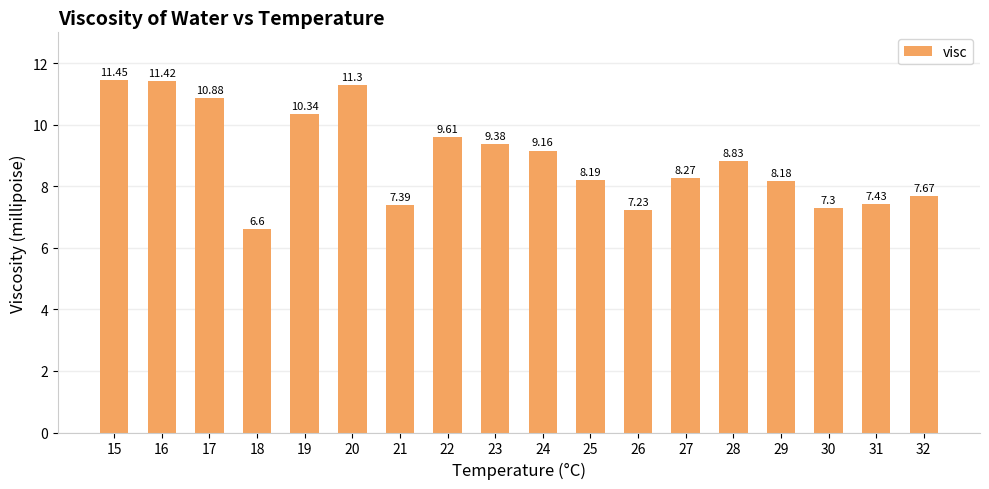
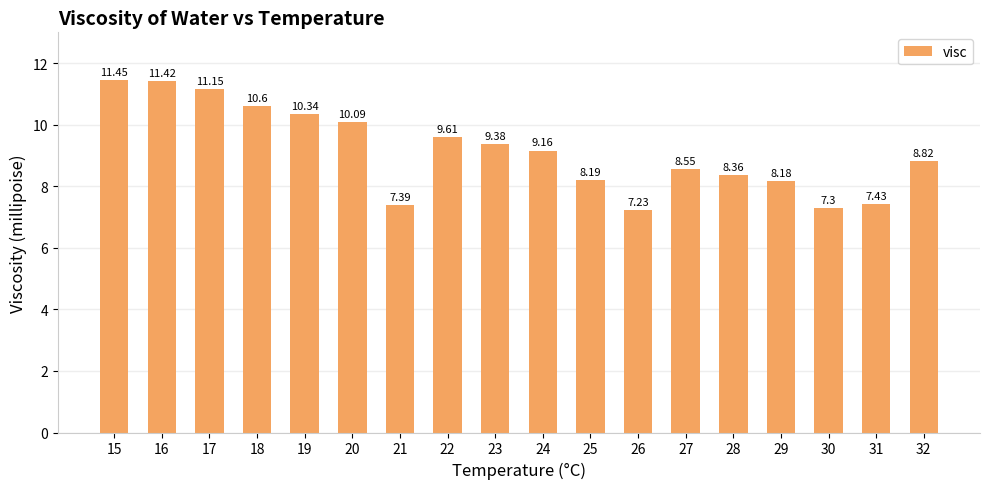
17: 10.88 -> 11.15
18: 6.6 -> 10.6
20: 11.3 -> 10.09
27: 8.27 -> 8.55
28: 8.83 -> 8.36
32: 7.67 -> 8.82
